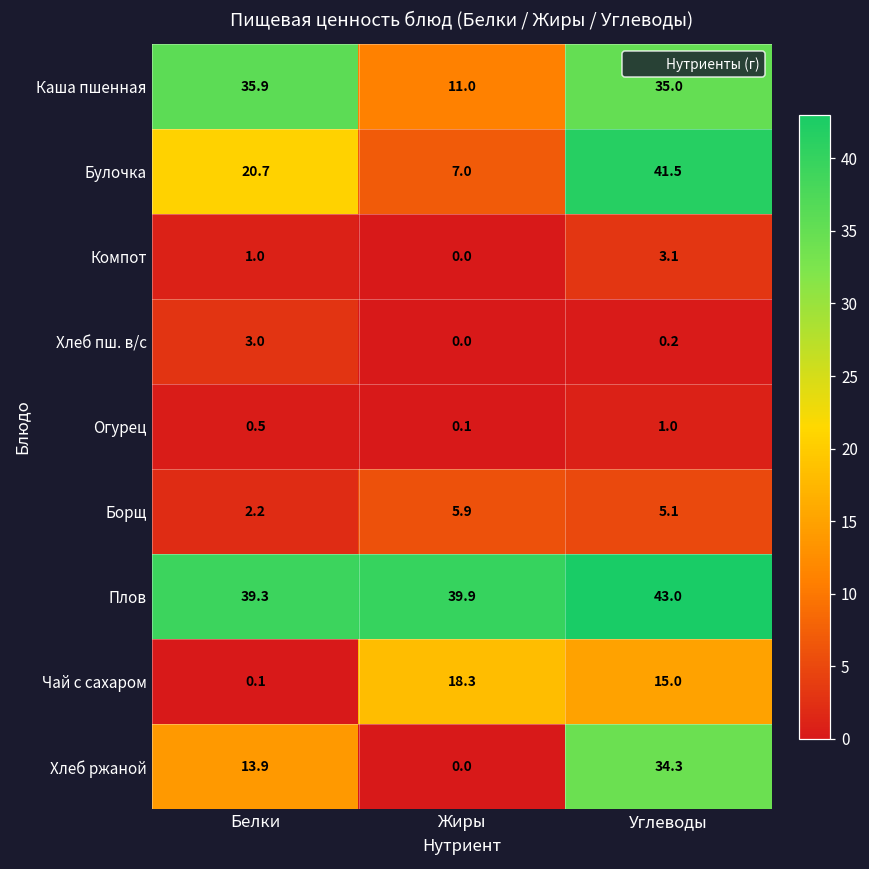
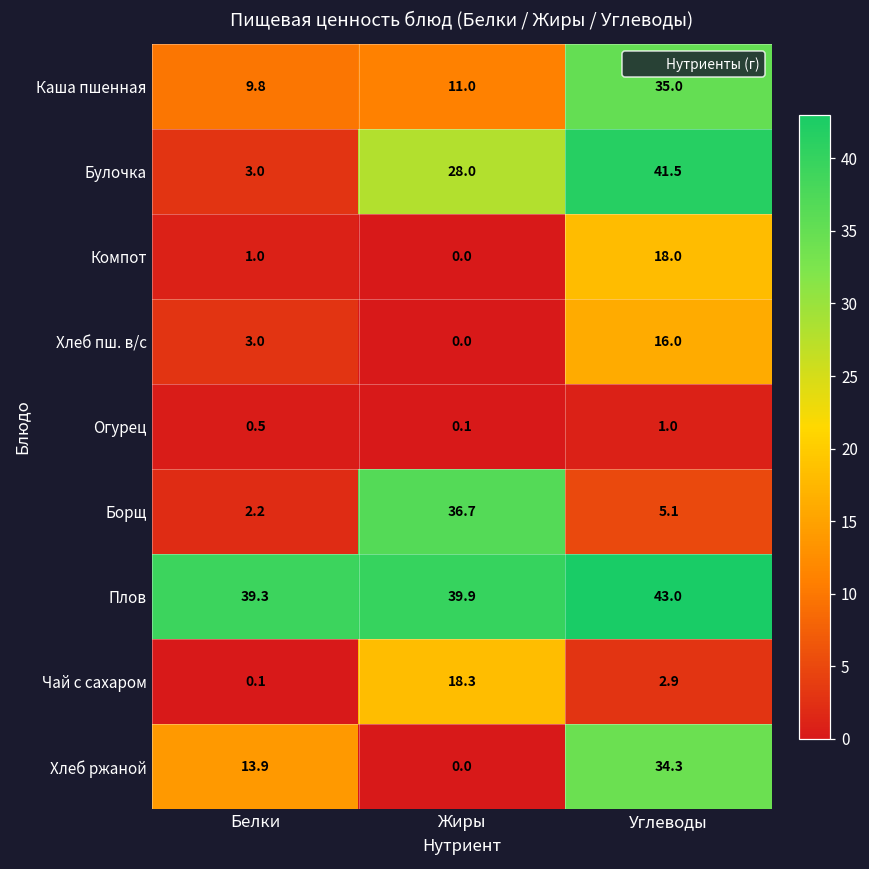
Каша пшенная, Белки: 35.9 -> 9.8
Булочка, Белки: 20.7 -> 3.0
Булочка, Жиры: 7.0 -> 28.0
Компот, Углеводы: 3.1 -> 18.0
Хлеб пш. в/с, Углеводы: 0.2 -> 16.0
Борщ, Жиры: 5.9 -> 36.7
Чай с сахаром, Углеводы: 15.0 -> 2.9
